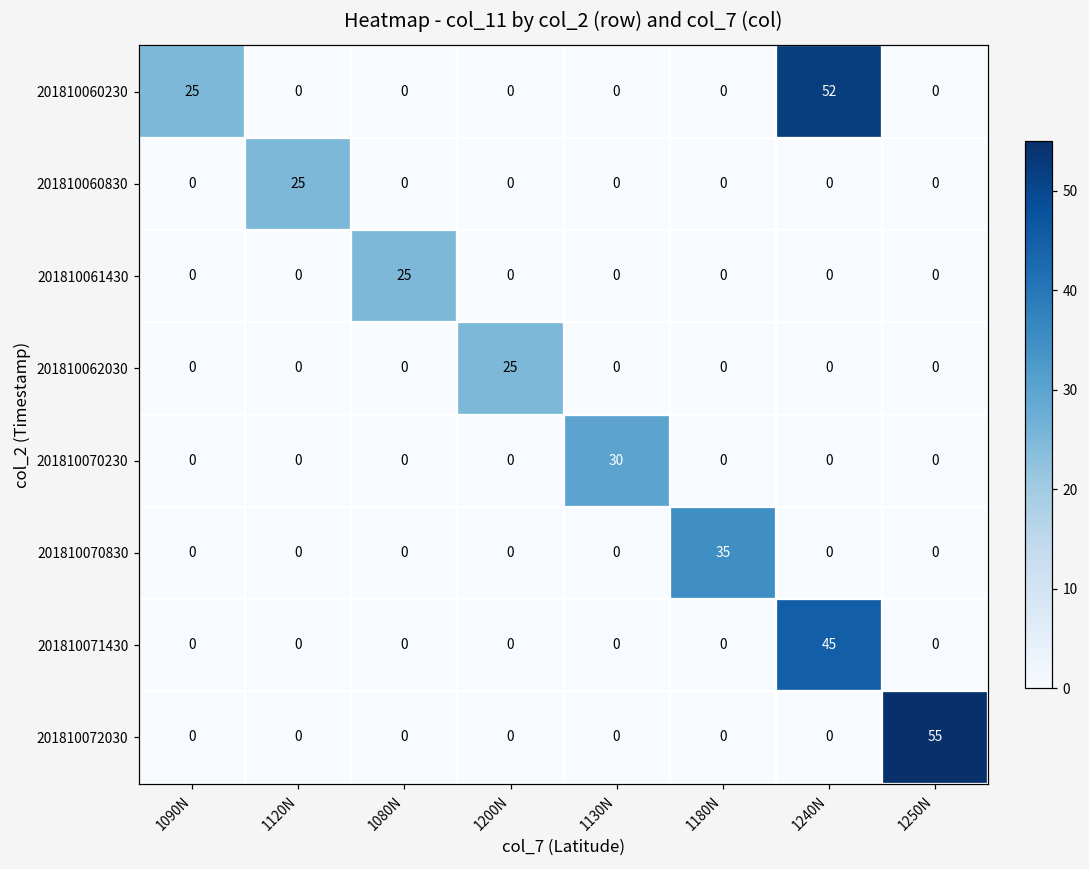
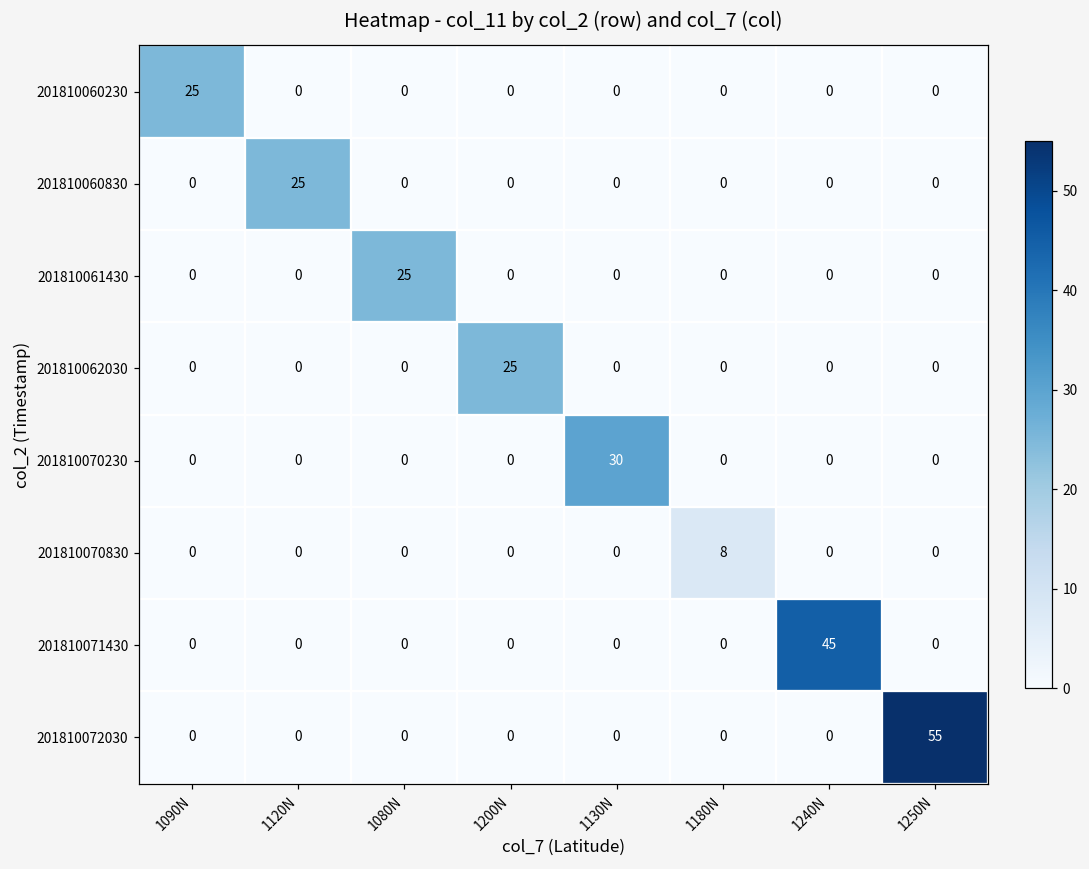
201810060230, 1240N: 52 -> 0
201810070830, 1180N: 35 -> 8
